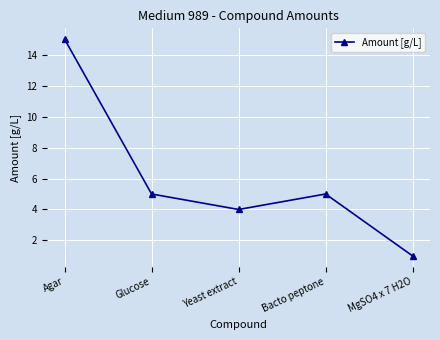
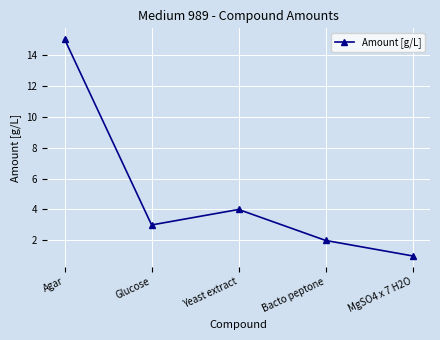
Glucose: 5 -> 3
Bacto peptone: 5 -> 2
